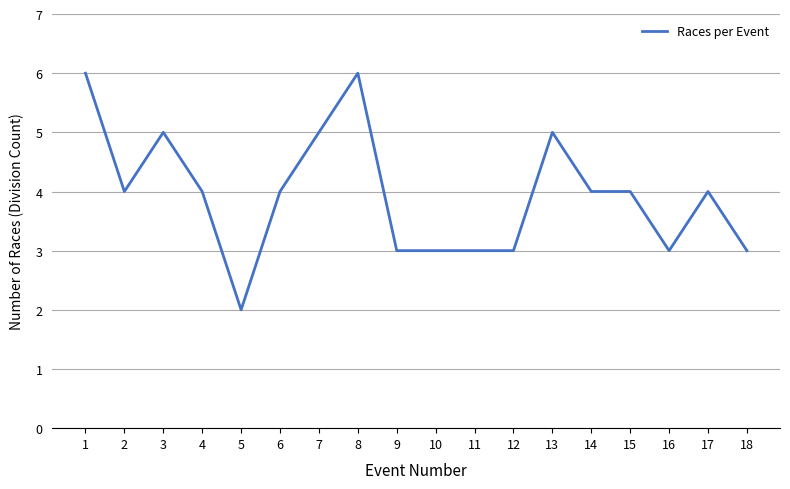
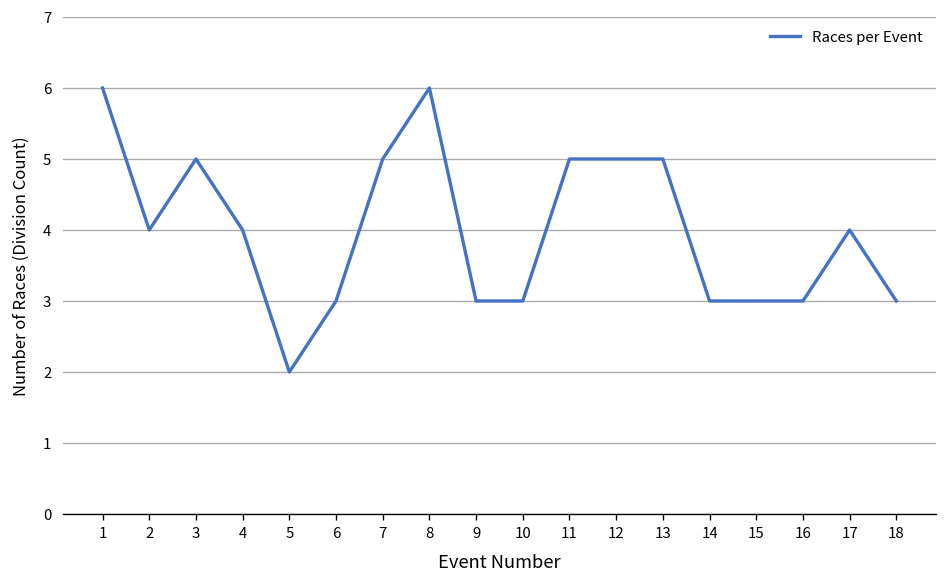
6: 4 -> 3
11: 3 -> 5
12: 3 -> 5
14: 4 -> 3
15: 4 -> 3
